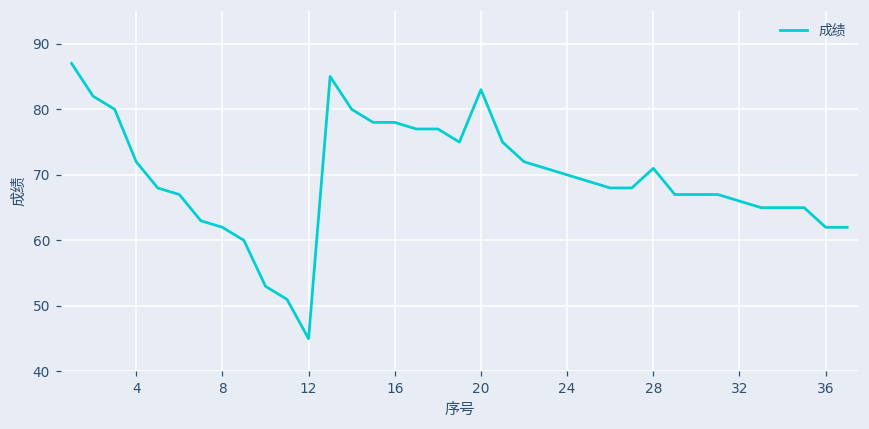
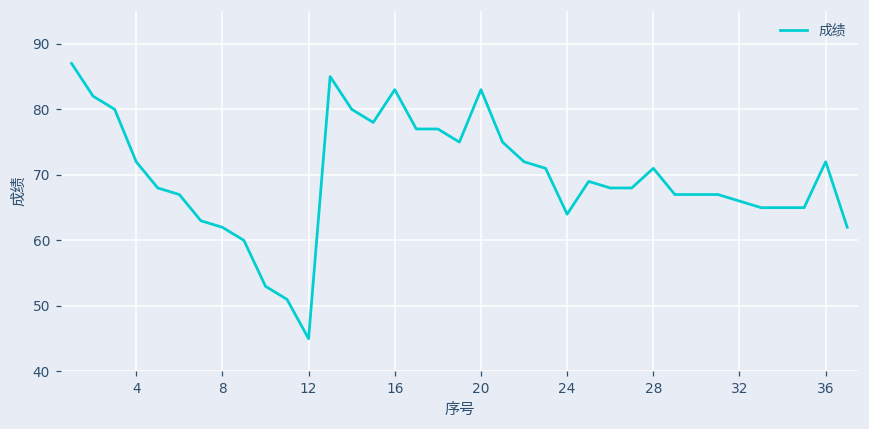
16: 78 -> 83
24: 70 -> 64
36: 62 -> 72
